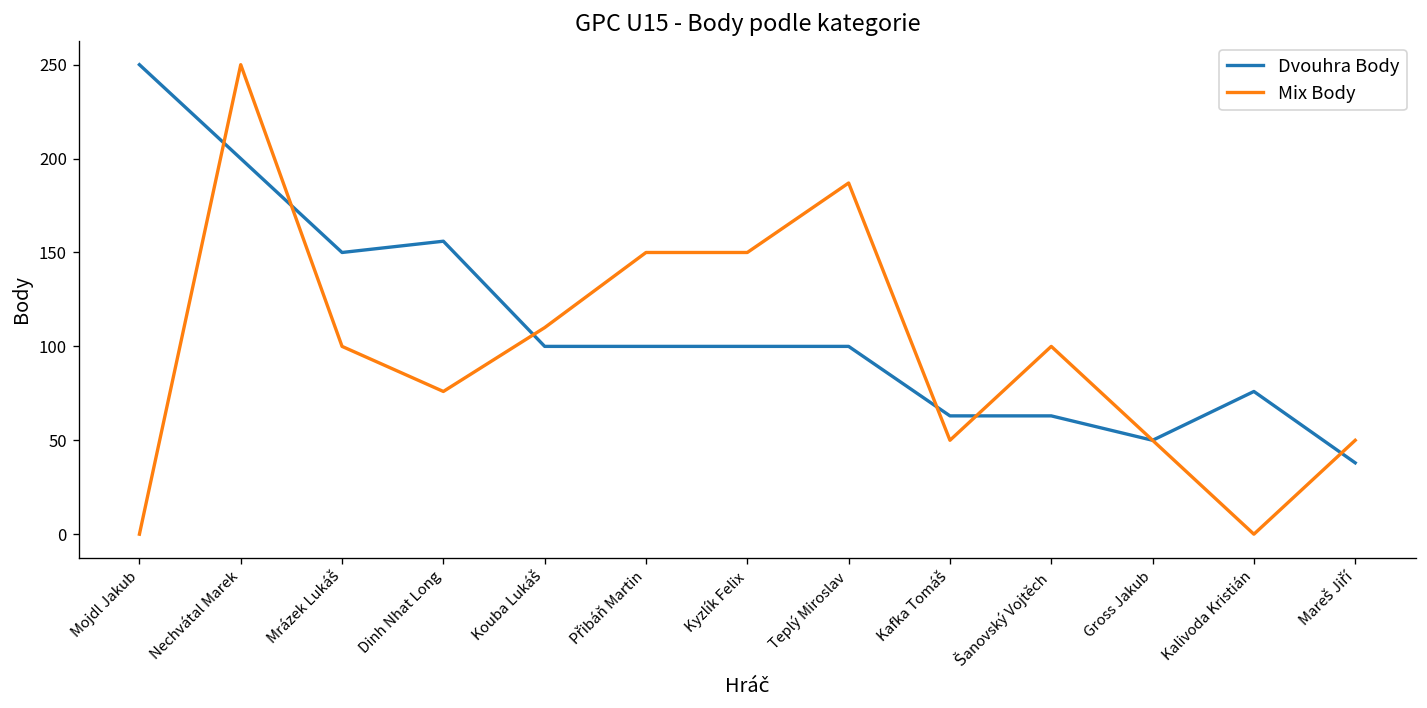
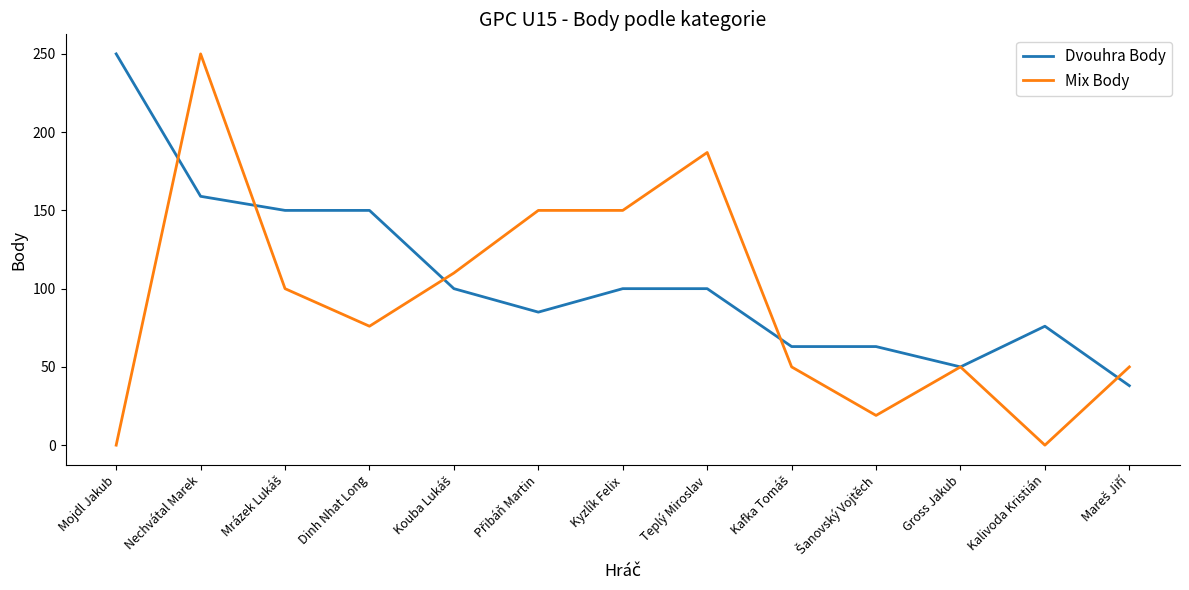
Dvouhra Body, Nechvátal Marek: 200 -> 159
Dvouhra Body, Dinh Nhat Long: 156 -> 150
Dvouhra Body, Přibáň Martin: 100 -> 85
Mix Body, Šanovský Vojtěch: 100 -> 19
